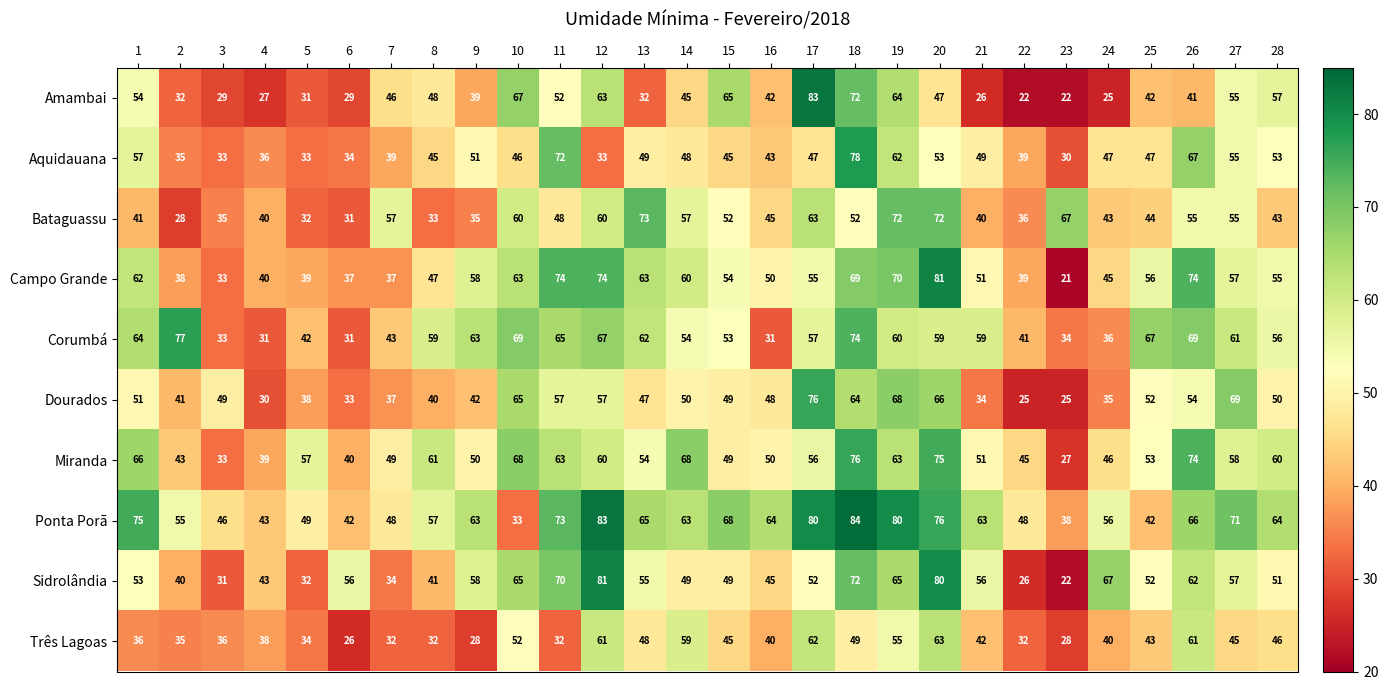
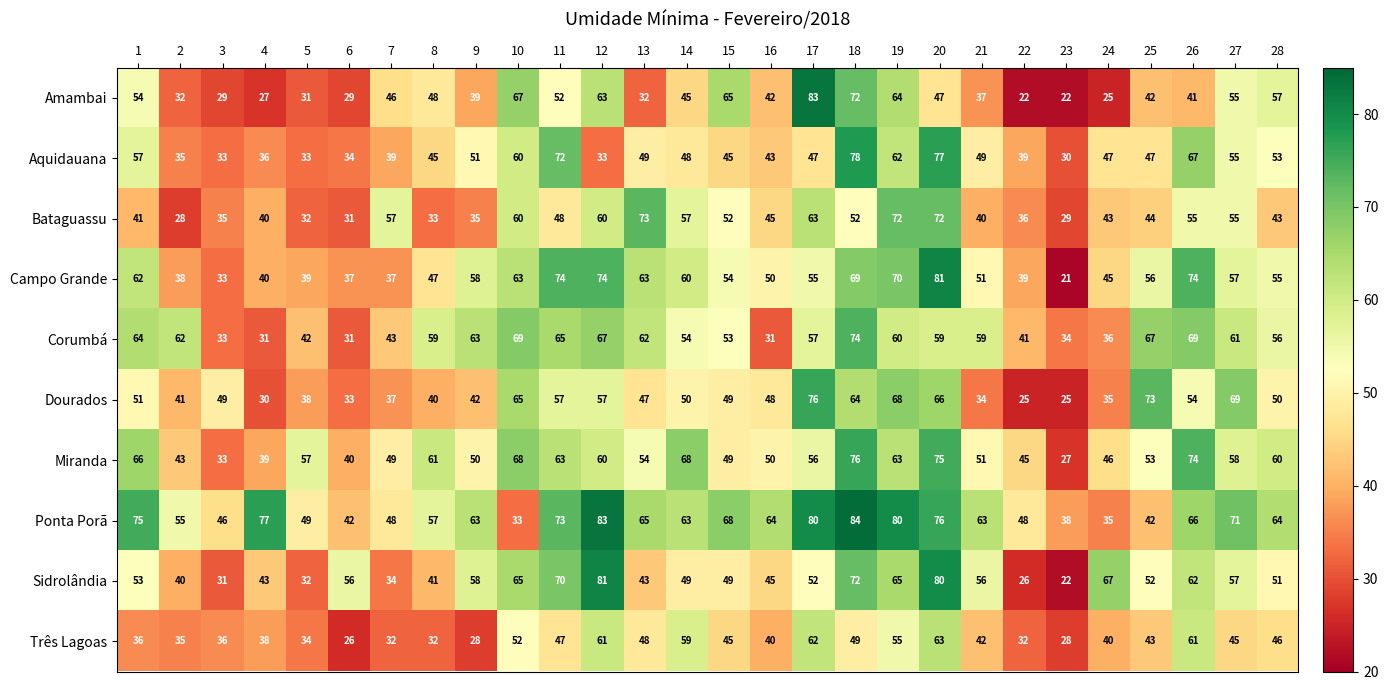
Amambai, 21: 26 -> 37
Aquidauana, 10: 46 -> 60
Aquidauana, 20: 53 -> 77
Bataguassu, 23: 67 -> 29
Corumbá, 2: 77 -> 62
Dourados, 25: 52 -> 73
Ponta Porã, 4: 43 -> 77
Ponta Porã, 24: 56 -> 35
Sidrolândia, 13: 55 -> 43
Três Lagoas, 11: 32 -> 47
